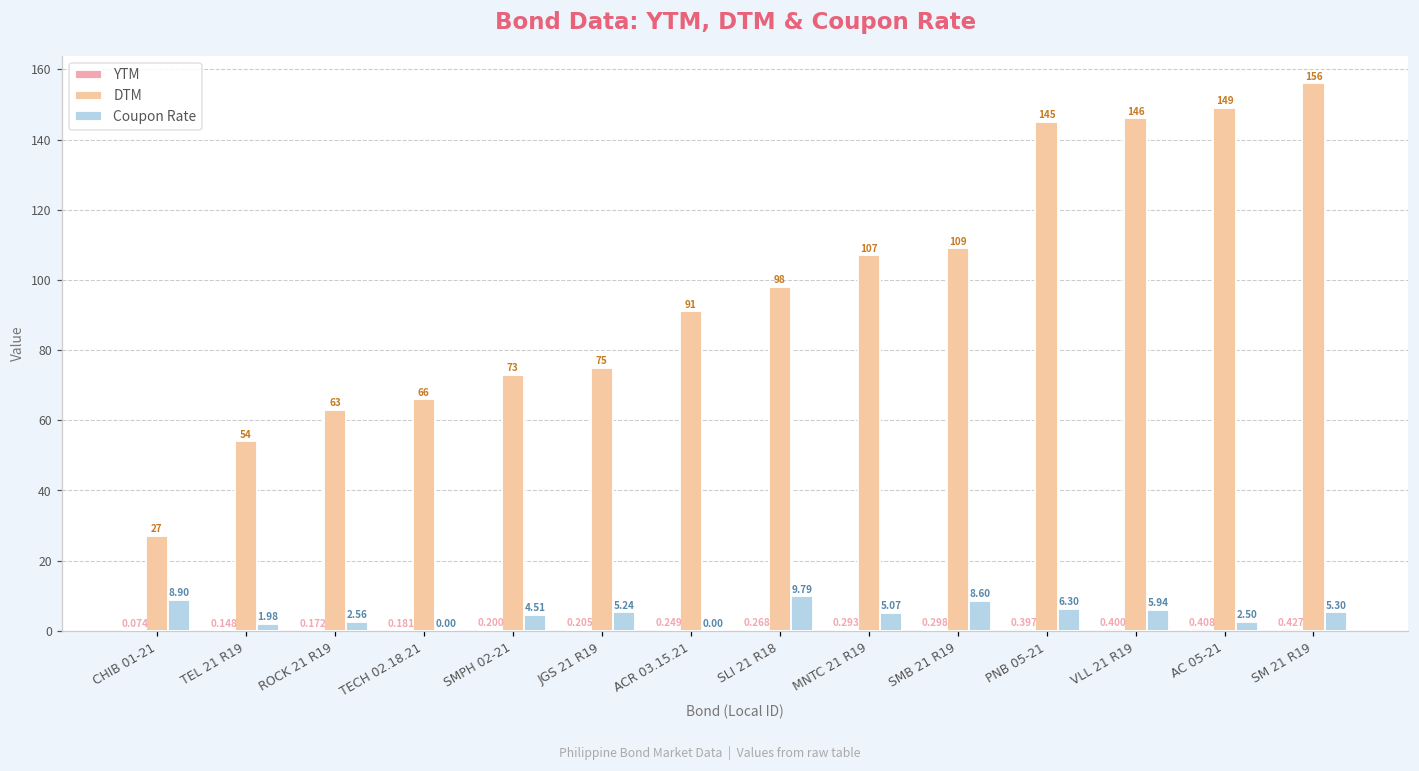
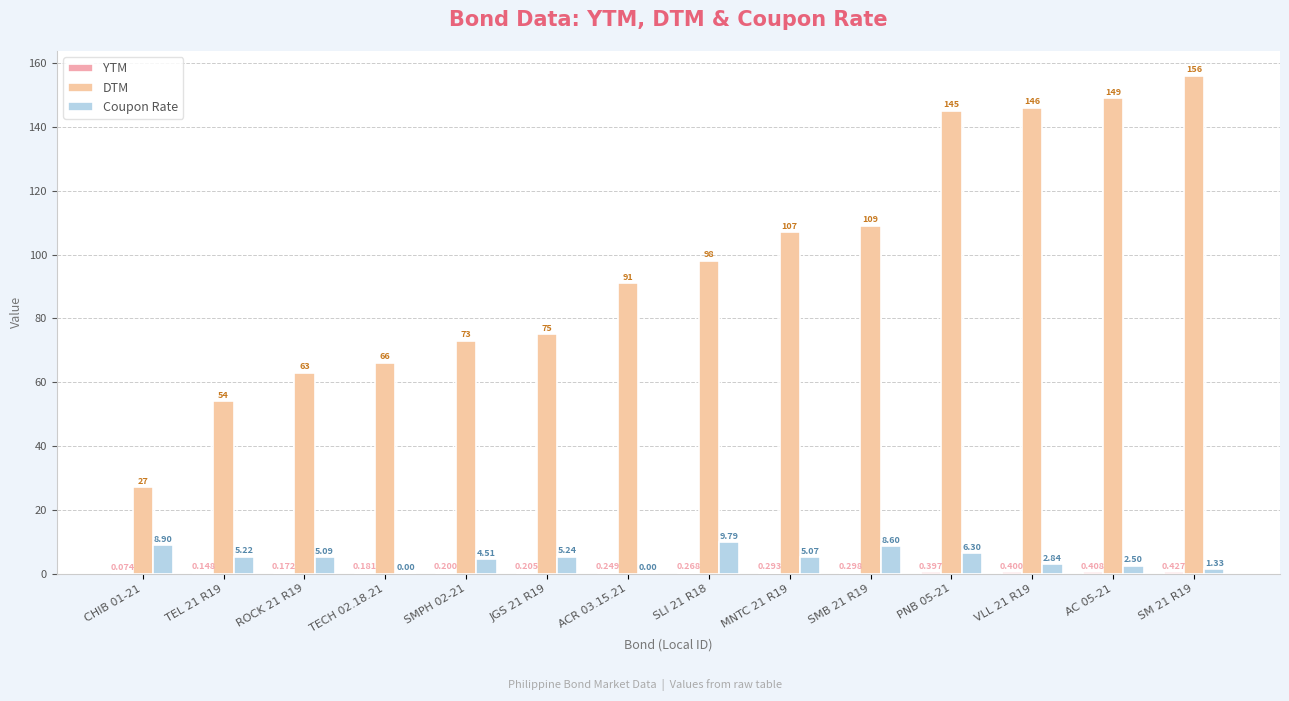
Coupon Rate, TEL 21 R19: 1.98 -> 5.22
Coupon Rate, ROCK 21 R19: 2.56 -> 5.09
Coupon Rate, VLL 21 R19: 5.94 -> 2.84
Coupon Rate, SM 21 R19: 5.30 -> 1.33
